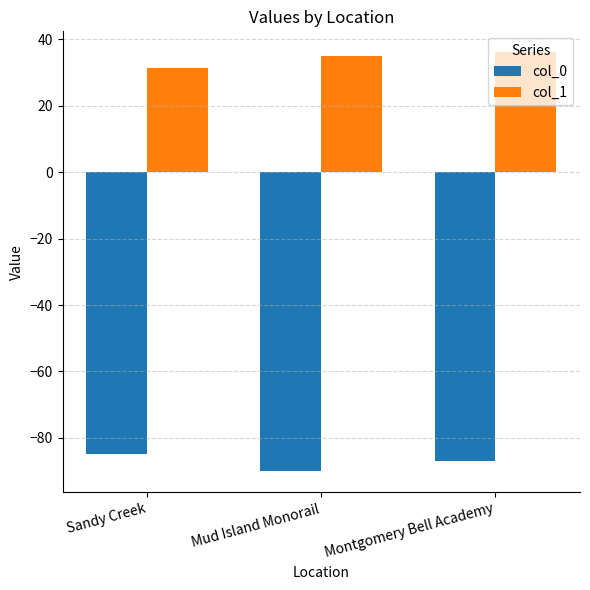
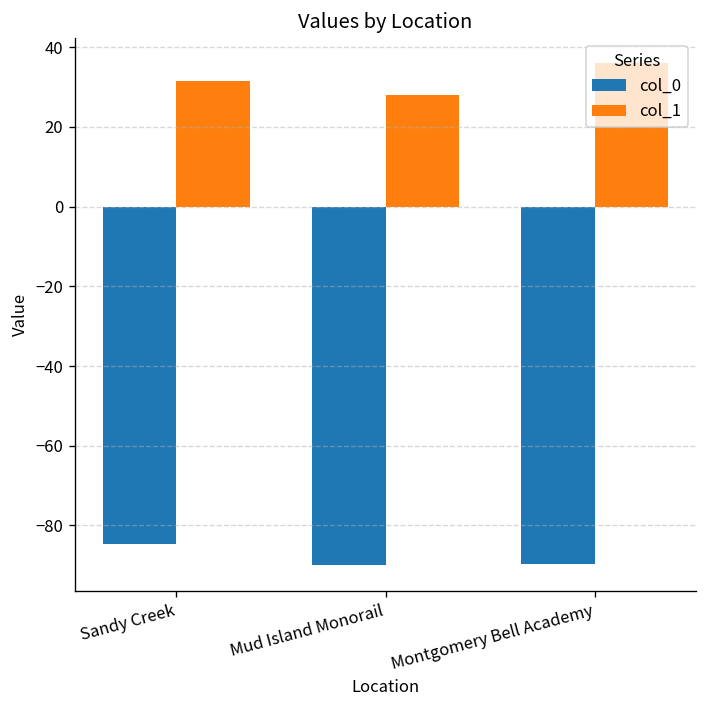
col_1, Mud Island Monorail: 35 -> 28
col_0, Montgomery Bell Academy: -87 -> -90
